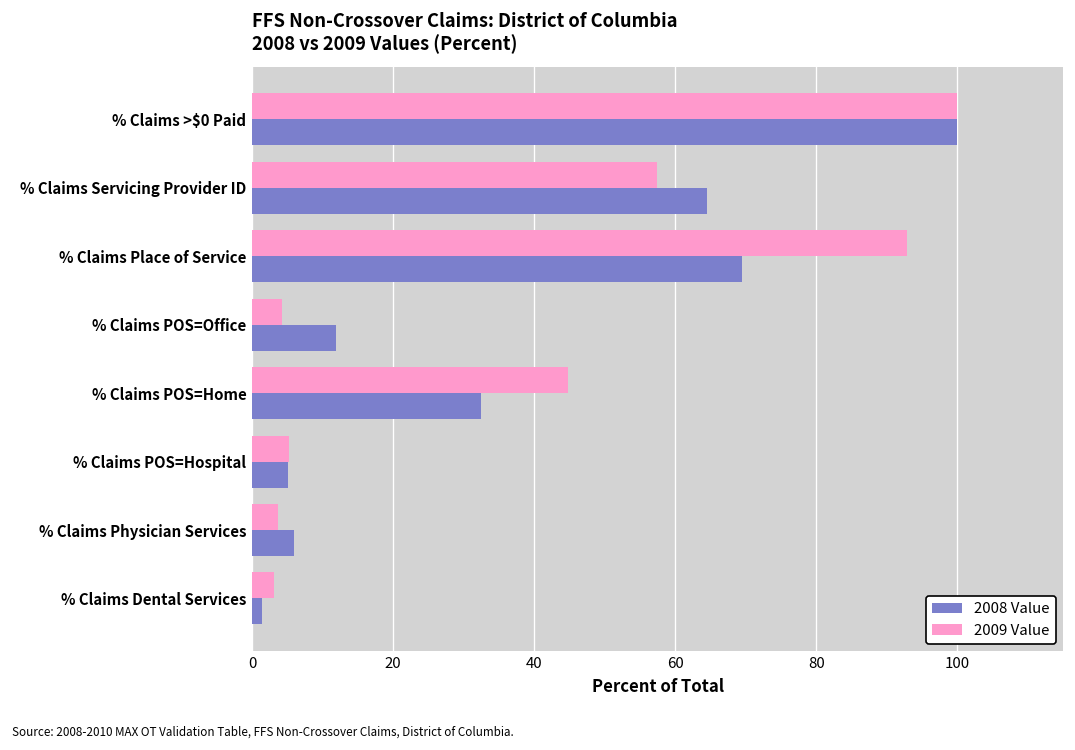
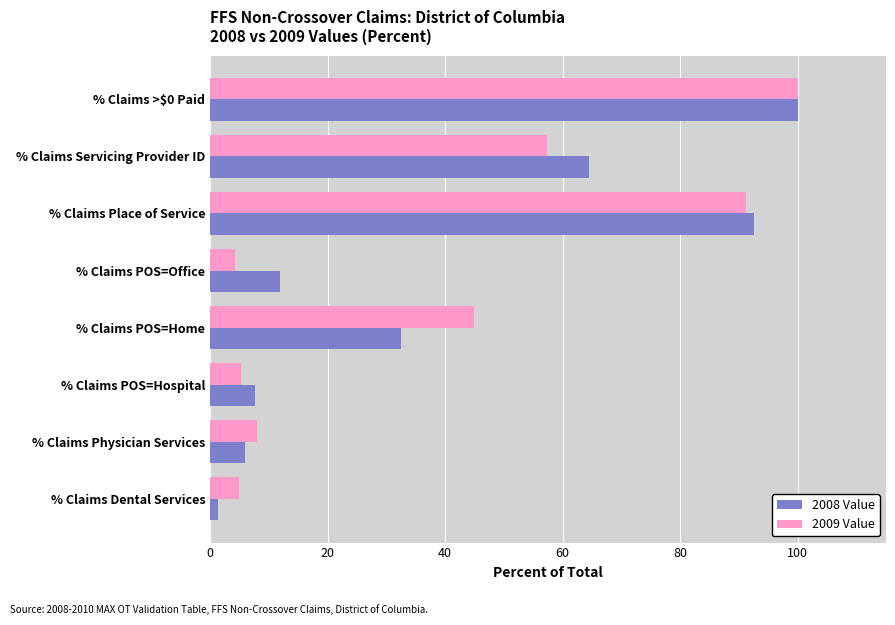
2009 Value, % Claims Place of Service: 93 -> 91
2008 Value, % Claims Place of Service: 69 -> 93
2008 Value, % Claims POS=Hospital: 5 -> 8
2009 Value, % Claims Physician Services: 4 -> 8
2009 Value, % Claims Dental Services: 3 -> 5
